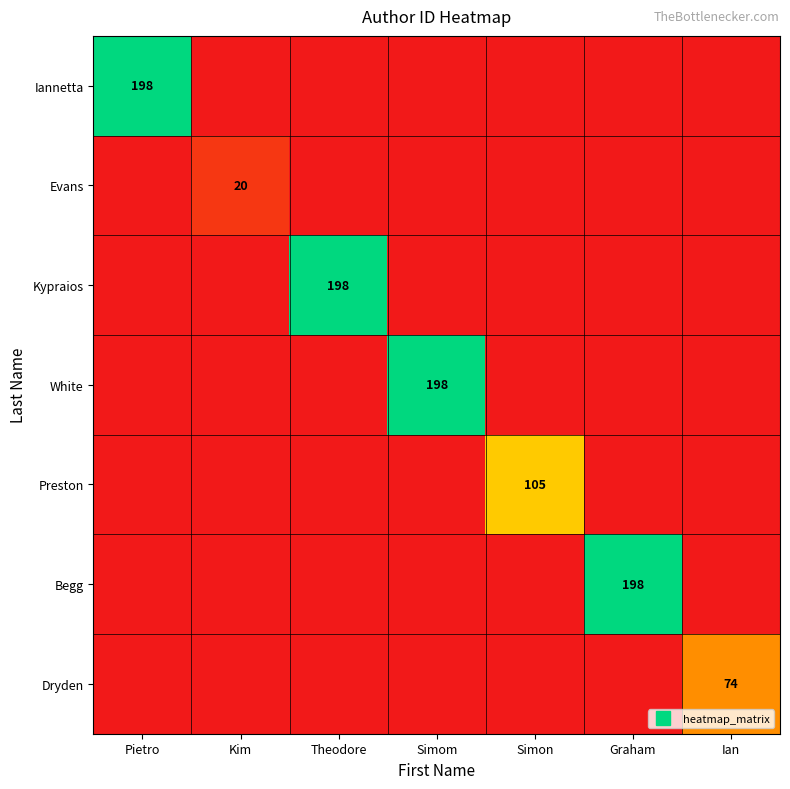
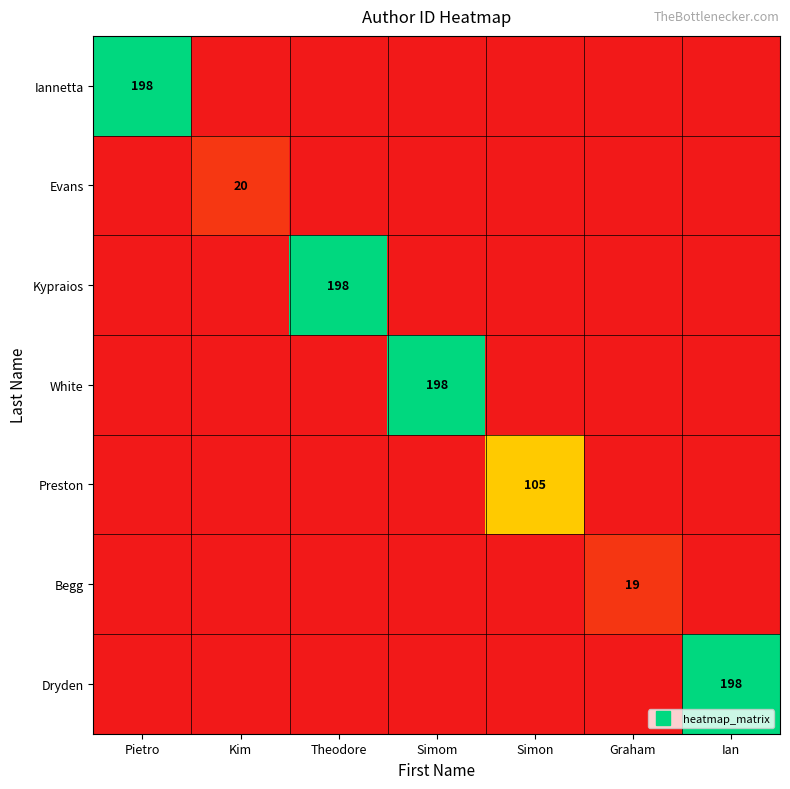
Begg, Graham: 198 -> 19
Dryden, Ian: 74 -> 198
